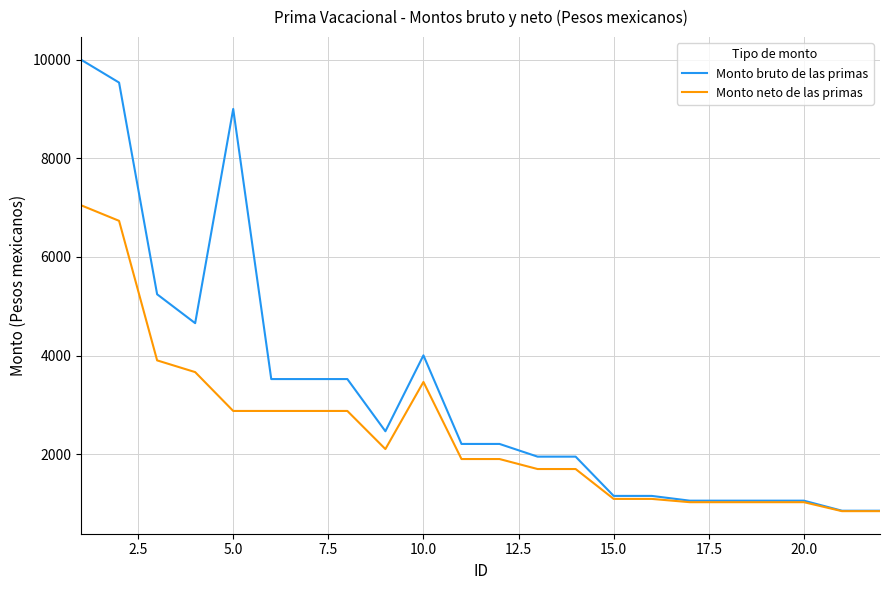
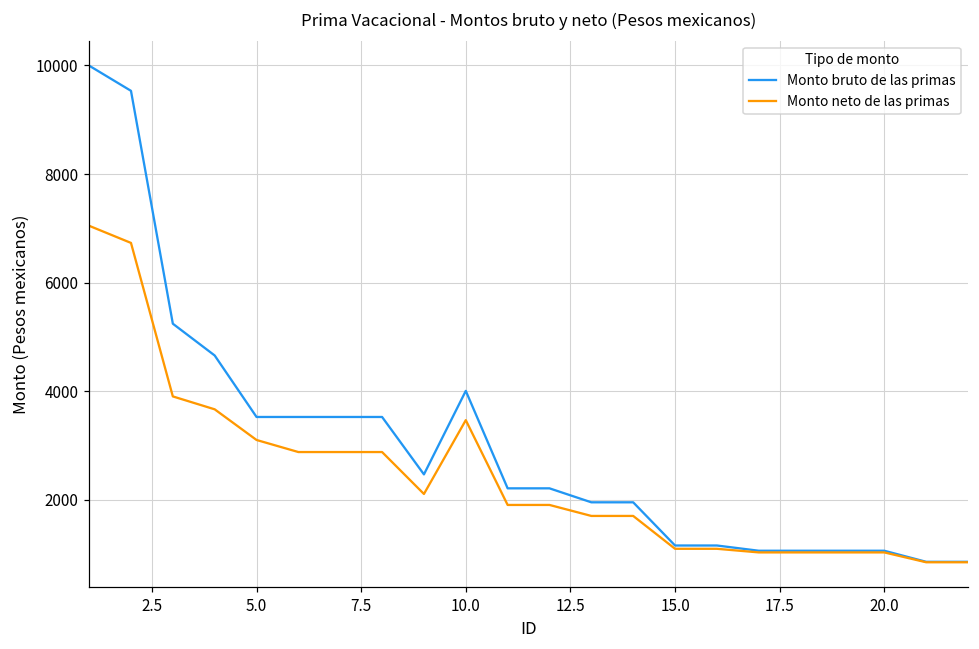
Monto bruto de las primas, 5.0: 9000 -> 3500
Monto neto de las primas, 5.0: 2900 -> 3100
